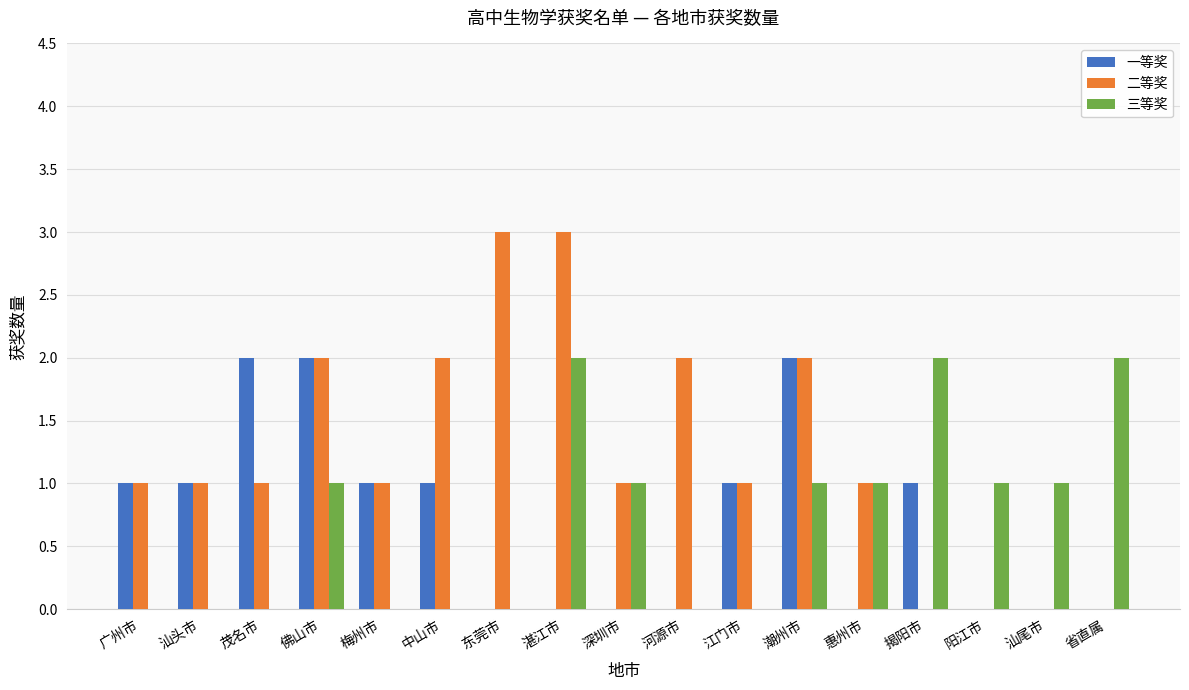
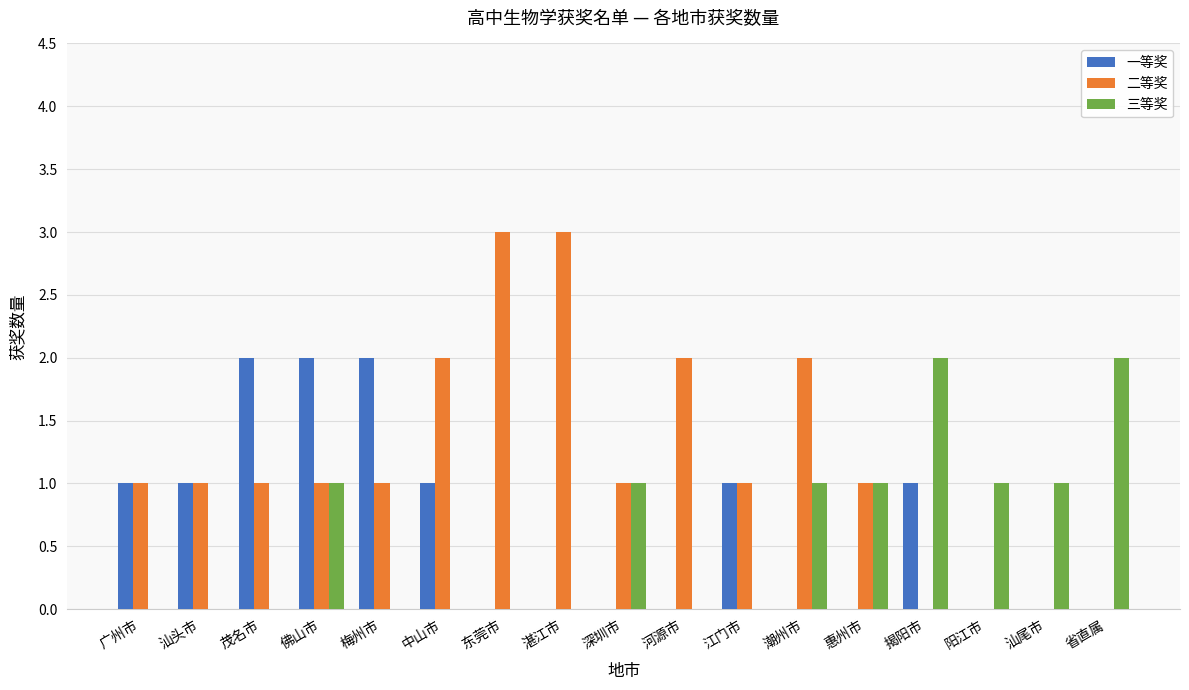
二等奖, 佛山市: 2 -> 1
一等奖, 梅州市: 1 -> 2
三等奖, 湛江市: 2 -> 0
一等奖, 潮州市: 2 -> 0
